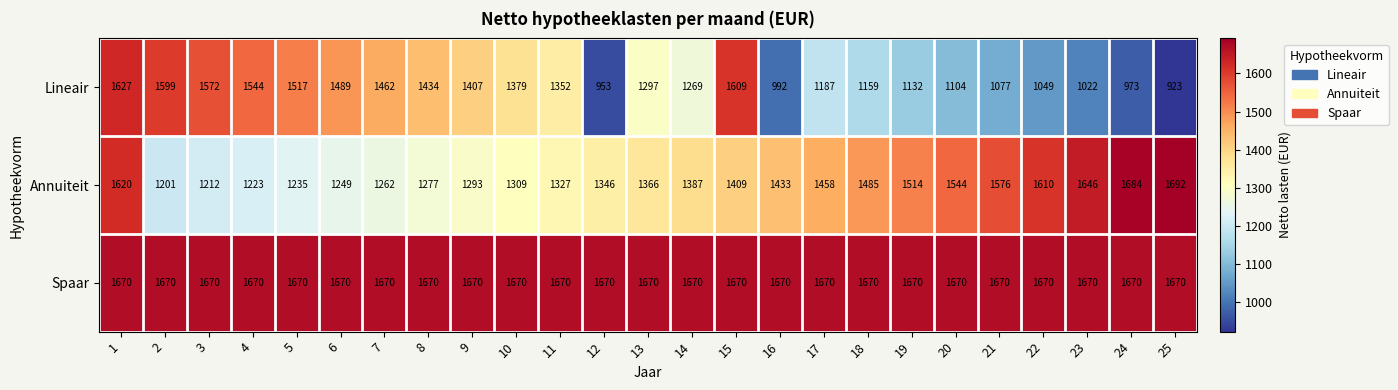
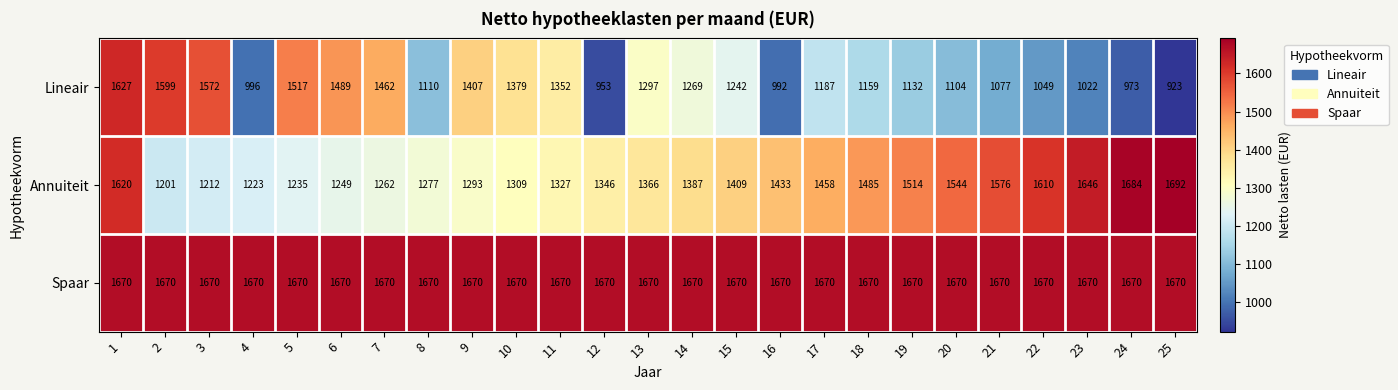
Lineair, 4: 1544 -> 996
Lineair, 8: 1434 -> 1110
Lineair, 15: 1609 -> 1242
